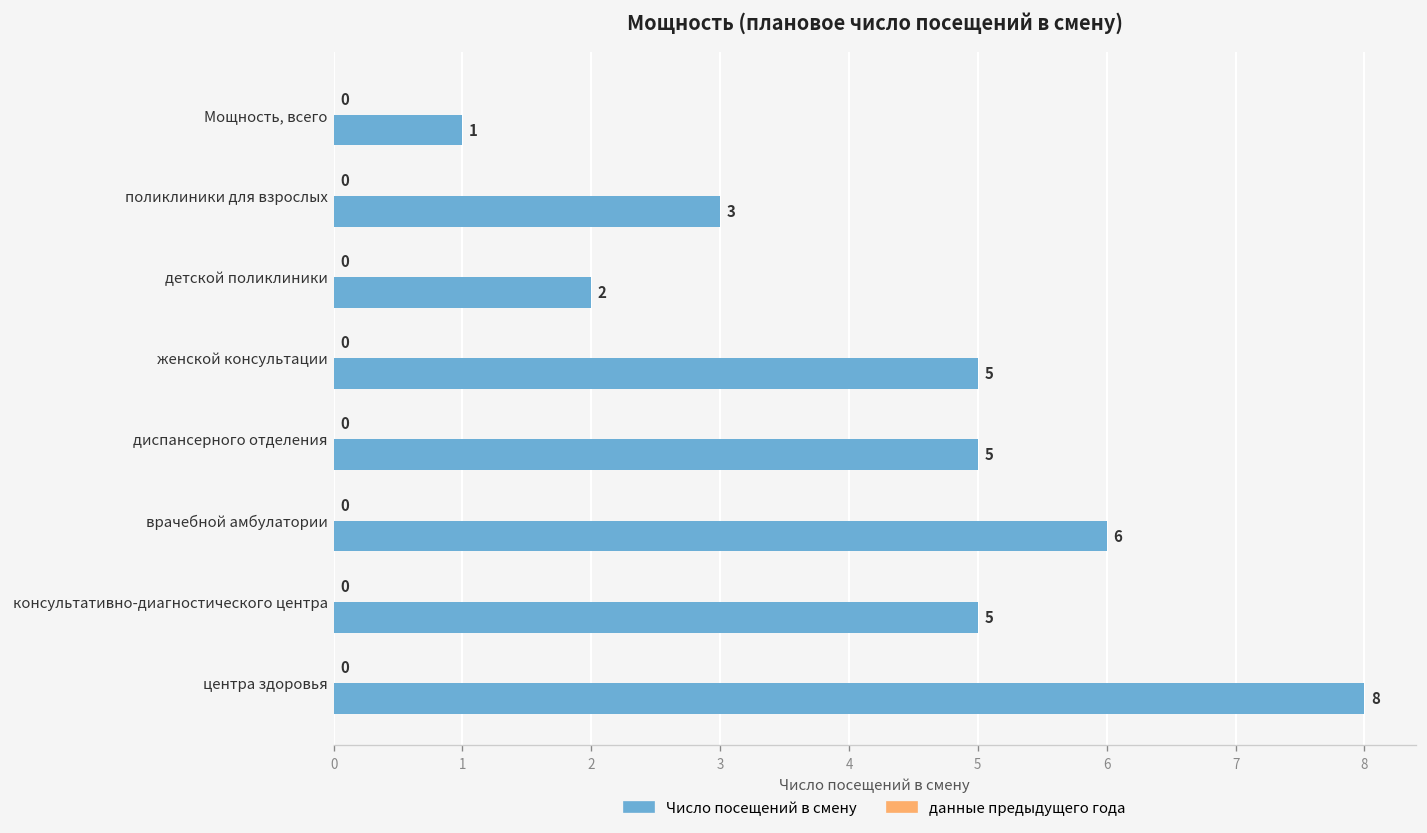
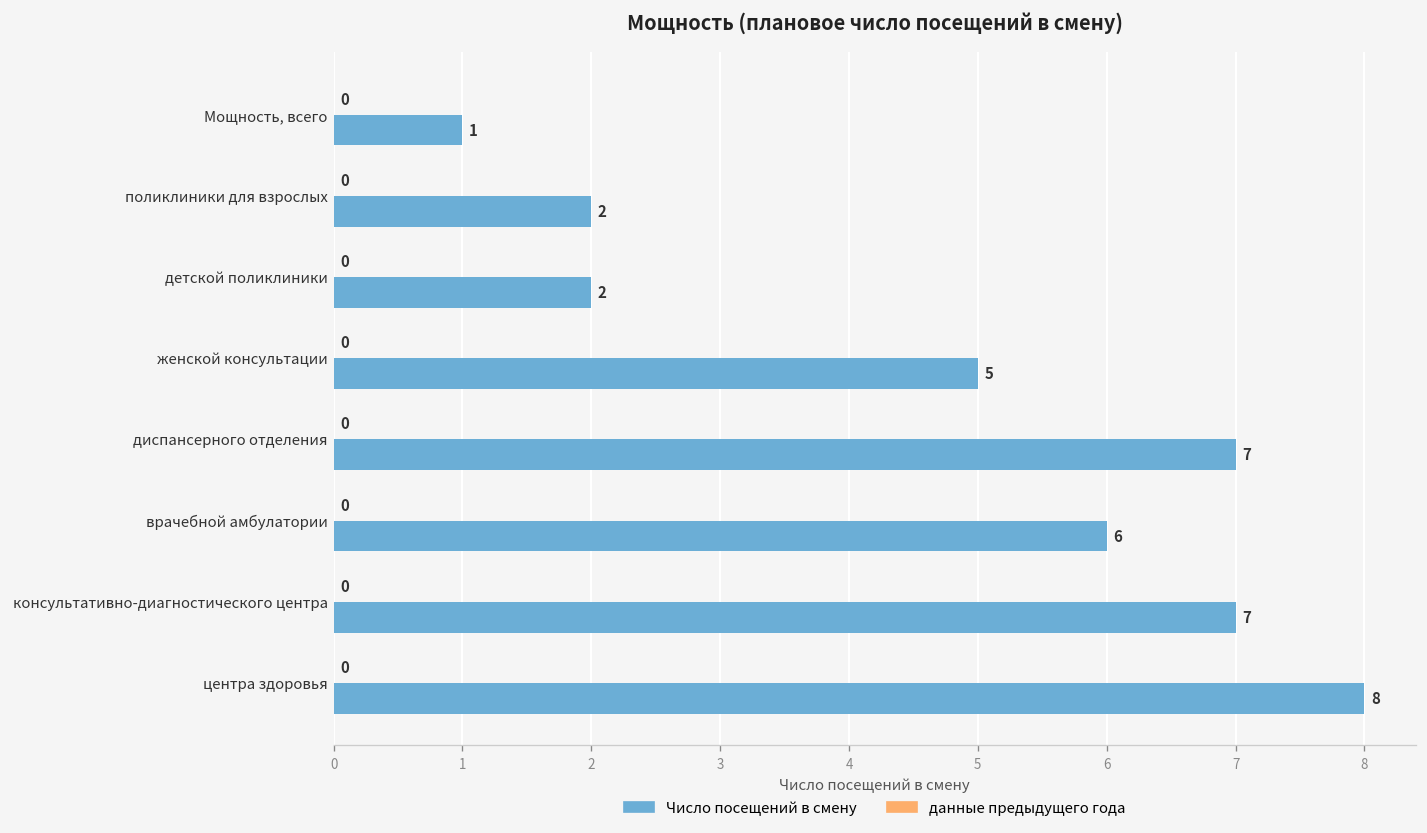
Число посещений в смену, поликлиники для взрослых: 3 -> 2
Число посещений в смену, диспансерного отделения: 5 -> 7
Число посещений в смену, консультативно-диагностического центра: 5 -> 7
